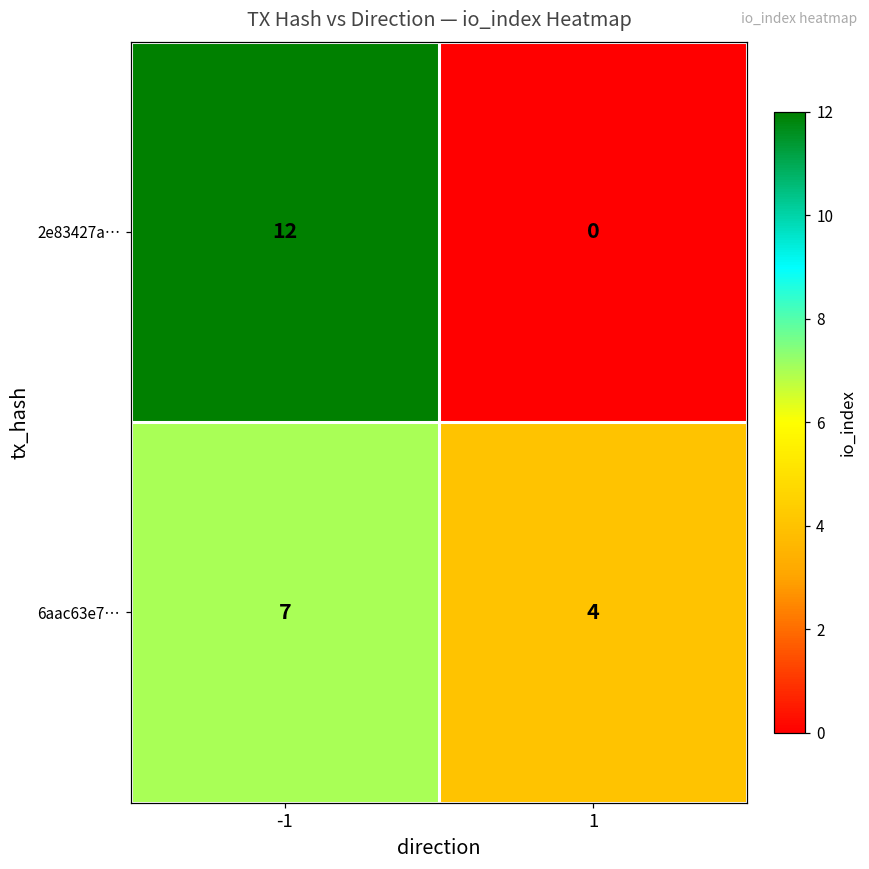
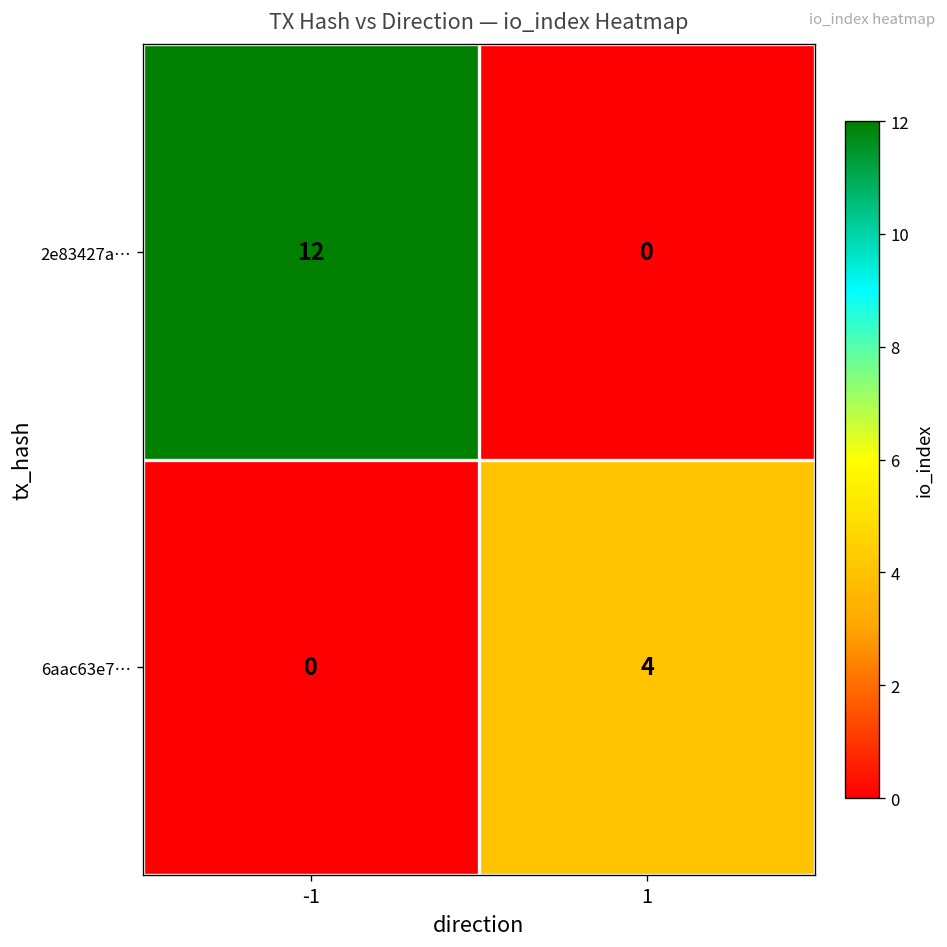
6aac63e7…, -1: 7 -> 0
